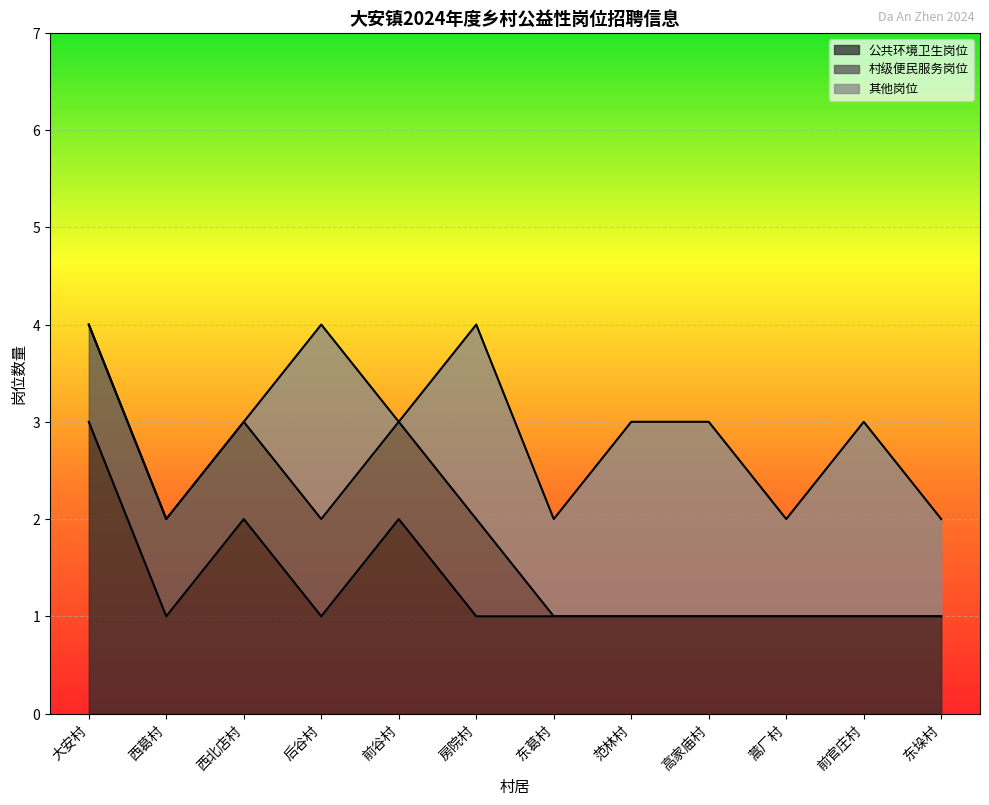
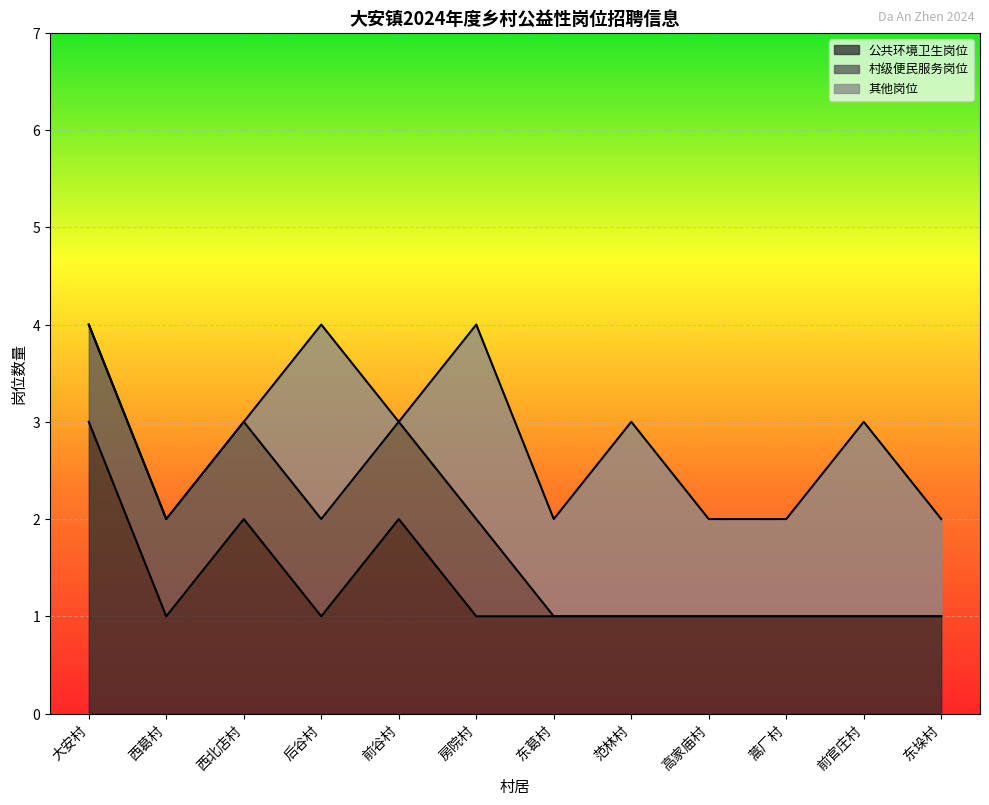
其他岗位, 高家庙村: 2 -> 1
